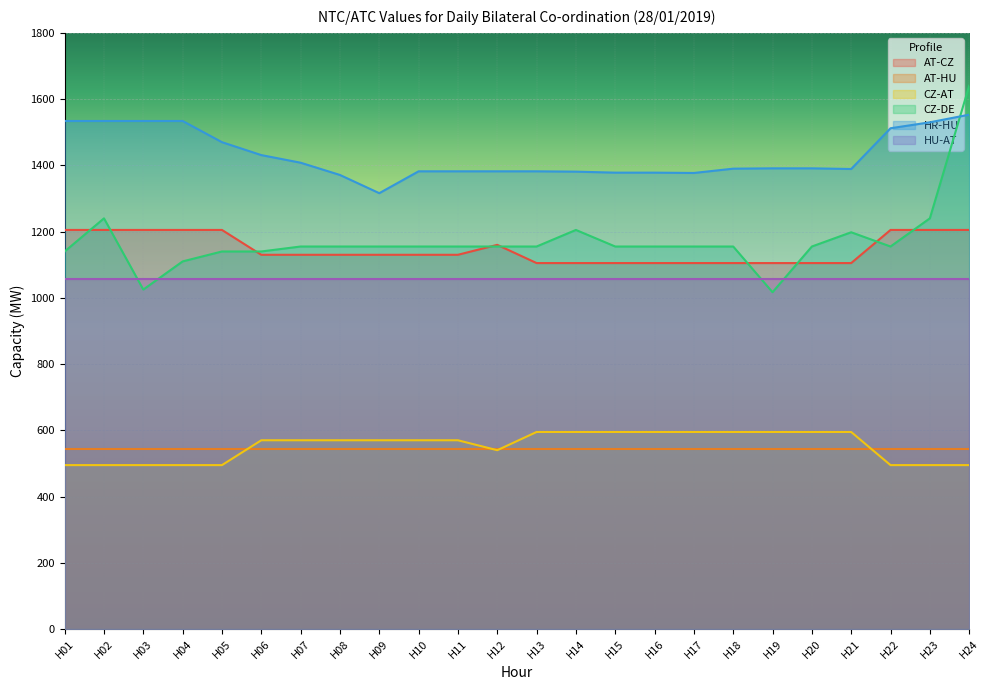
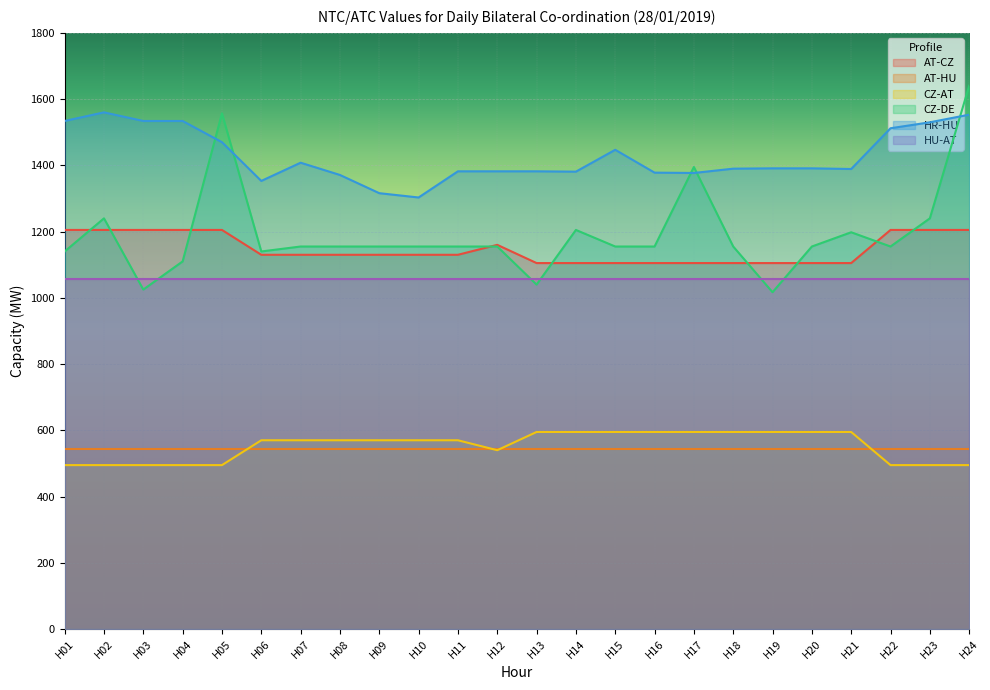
HR-HU, H02: 1530 -> 1560
CZ-DE, H05: 1140 -> 1560
HR-HU, H06: 1430 -> 1350
HR-HU, H10: 1380 -> 1300
CZ-DE, H13: 1160 -> 1040
HR-HU, H15: 1380 -> 1450
CZ-DE, H17: 1160 -> 1400
